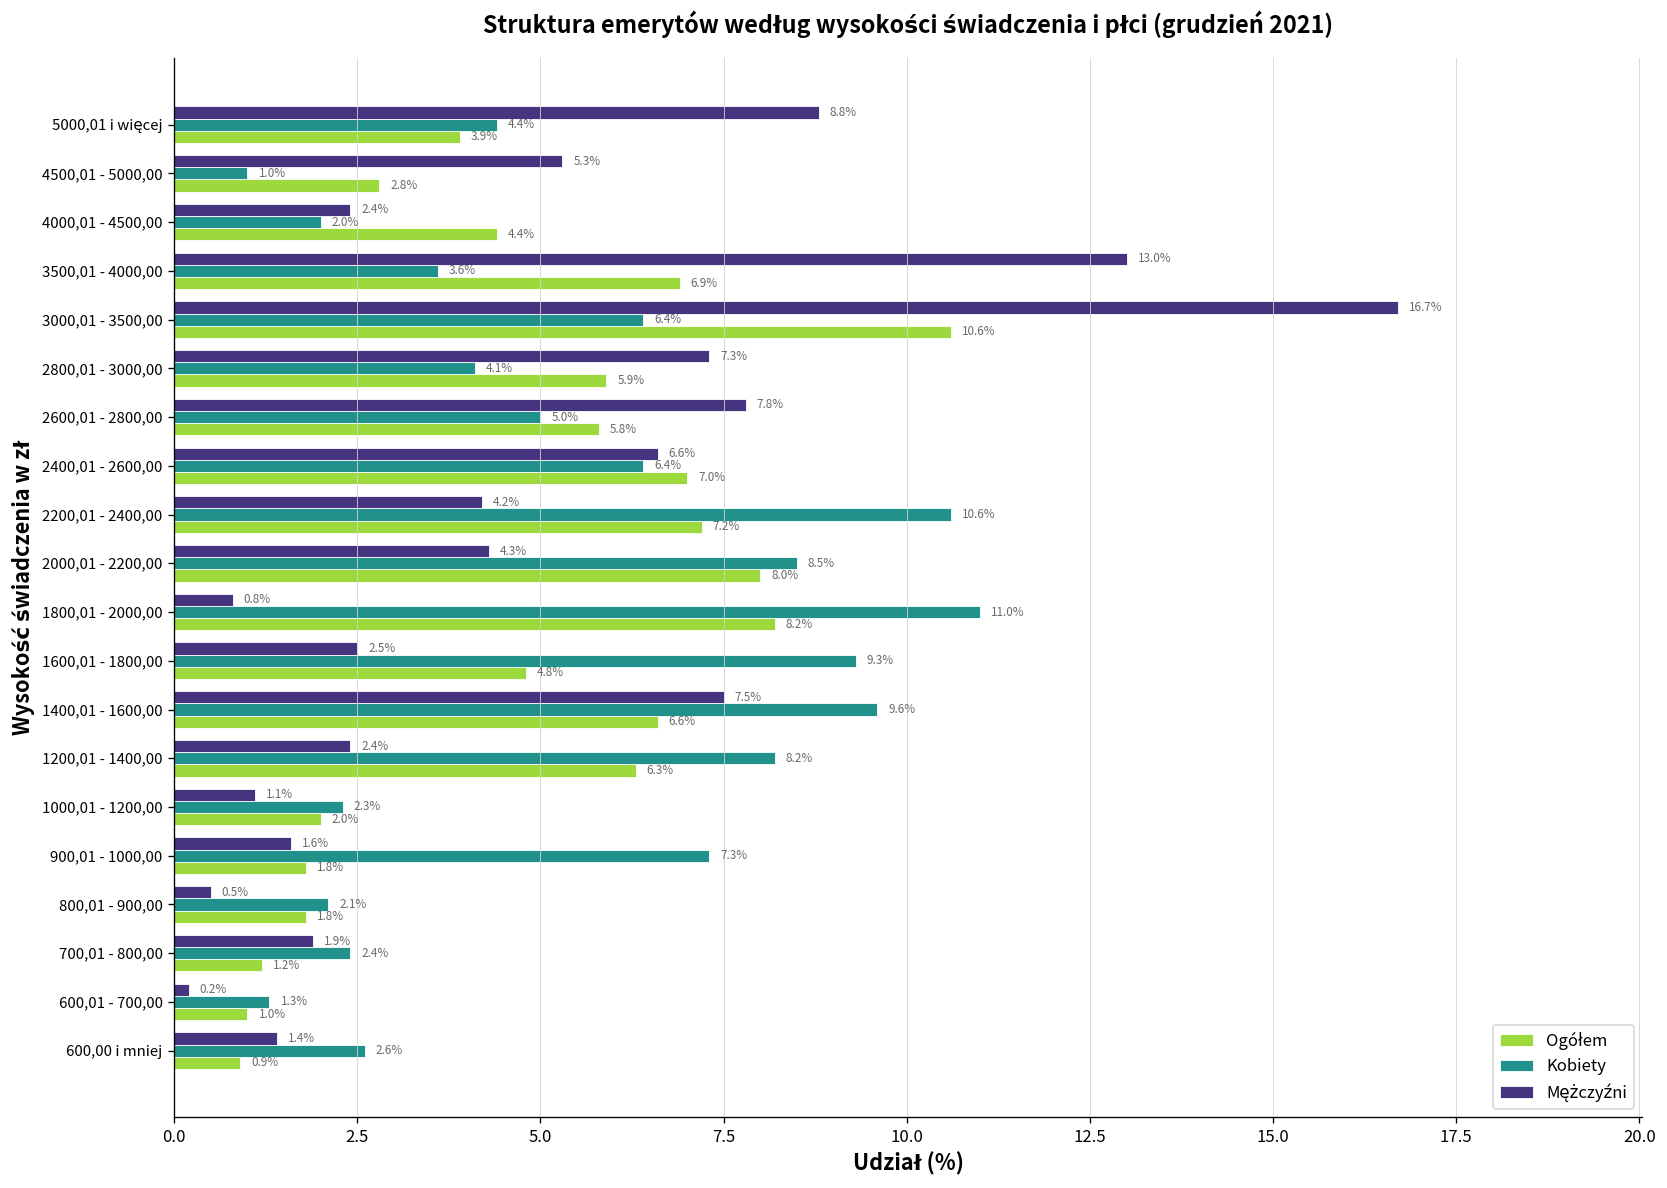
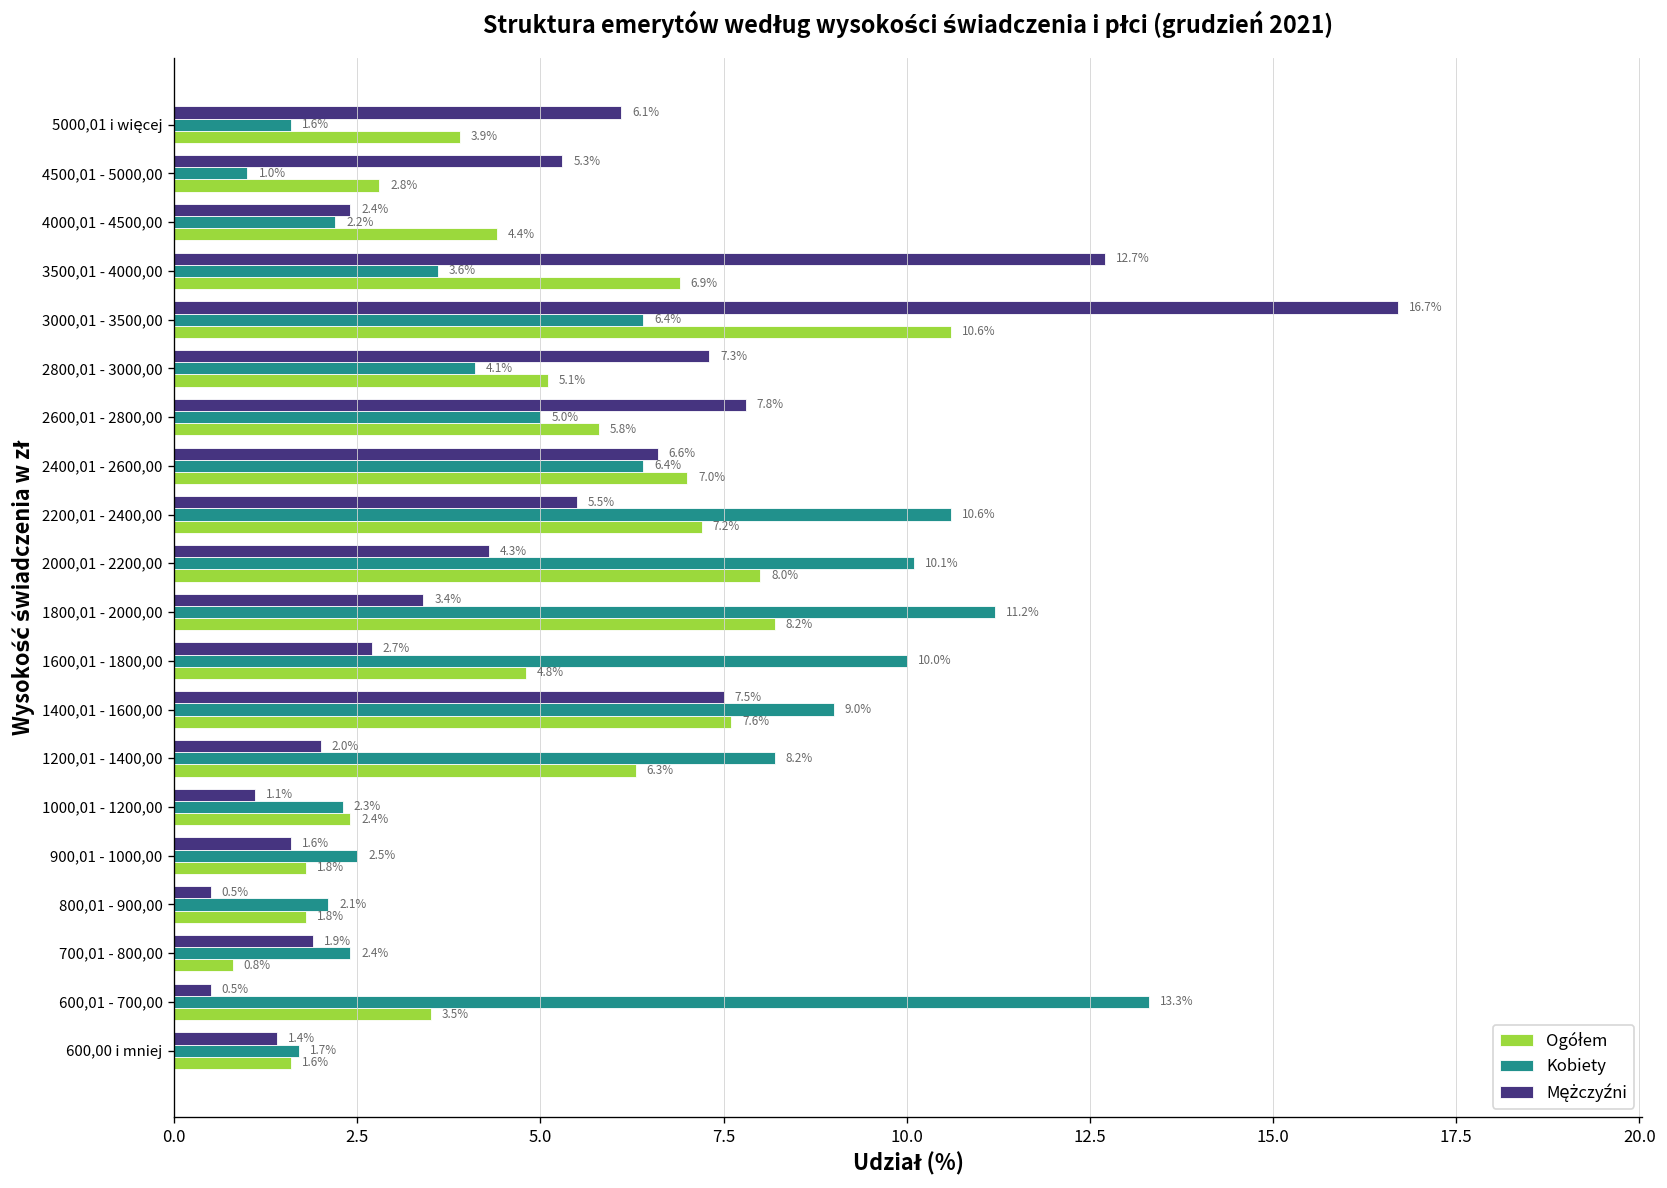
Mężczyźni, 5000,01 i więcej: 8.8% -> 6.1%
Kobiety, 5000,01 i więcej: 4.4% -> 1.6%
Kobiety, 4000,01 - 4500,00: 2.0% -> 2.2%
Mężczyźni, 3500,01 - 4000,00: 13.0% -> 12.7%
Ogółem, 2800,01 - 3000,00: 5.9% -> 5.1%
Mężczyźni, 2200,01 - 2400,00: 4.2% -> 5.5%
Kobiety, 2000,01 - 2200,00: 8.5% -> 10.1%
Mężczyźni, 1800,01 - 2000,00: 0.8% -> 3.4%
Kobiety, 1800,01 - 2000,00: 11.0% -> 11.2%
Mężczyźni, 1600,01 - 1800,00: 2.5% -> 2.7%
Kobiety, 1600,01 - 1800,00: 9.3% -> 10.0%
Kobiety, 1400,01 - 1600,00: 9.6% -> 9.0%
Ogółem, 1400,01 - 1600,00: 6.6% -> 7.6%
Mężczyźni, 1200,01 - 1400,00: 2.4% -> 2.0%
Ogółem, 1000,01 - 1200,00: 2.0% -> 2.4%
Kobiety, 900,01 - 1000,00: 7.3% -> 2.5%
Ogółem, 700,01 - 800,00: 1.2% -> 0.8%
Mężczyźni, 600,01 - 700,00: 0.2% -> 0.5%
Kobiety, 600,01 - 700,00: 1.3% -> 13.3%
Ogółem, 600,01 - 700,00: 1.0% -> 3.5%
Kobiety, 600,00 i mniej: 2.6% -> 1.7%
Ogółem, 600,00 i mniej: 0.9% -> 1.6%
